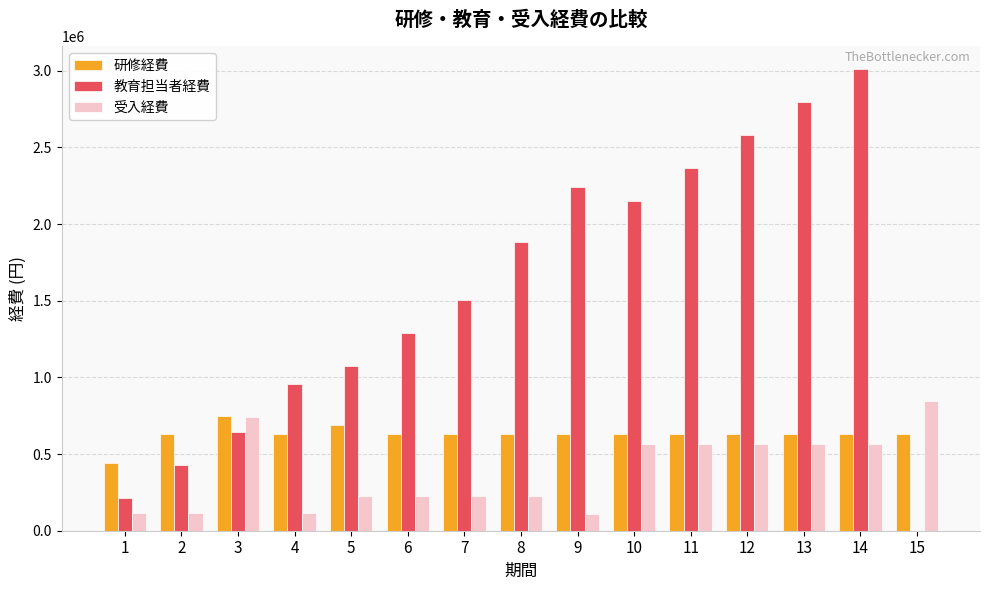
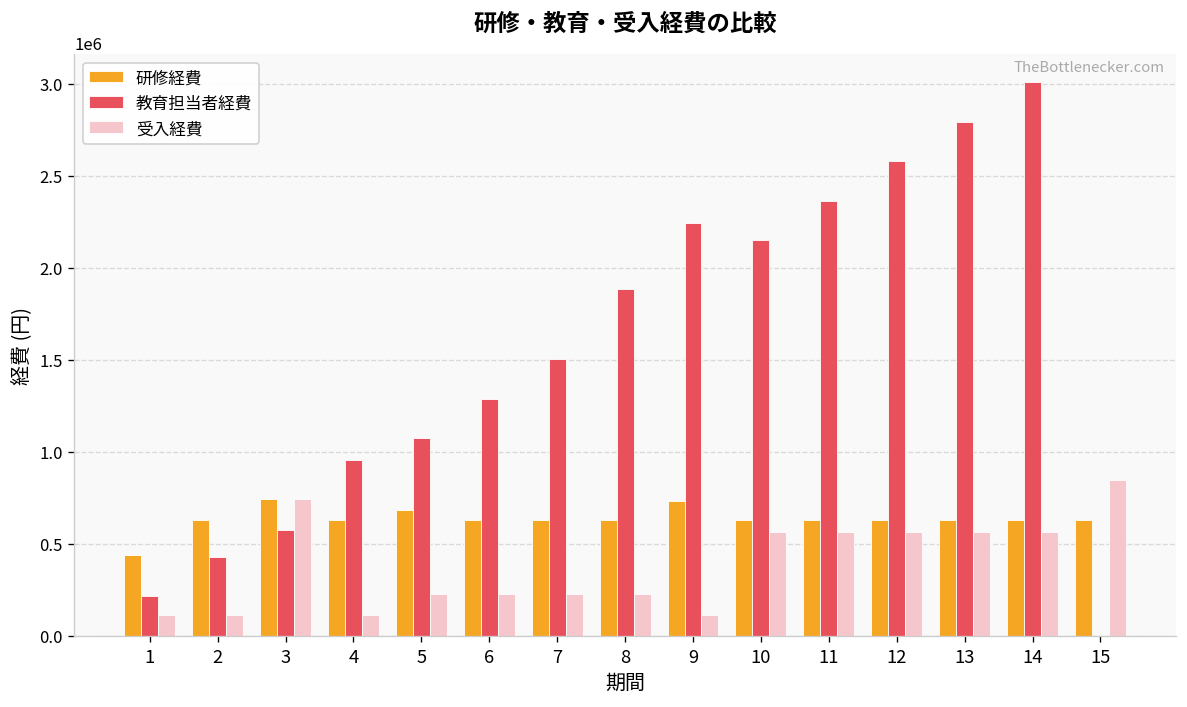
教育担当者経費, 3: 650000 -> 570000
研修経費, 9: 630000 -> 730000
